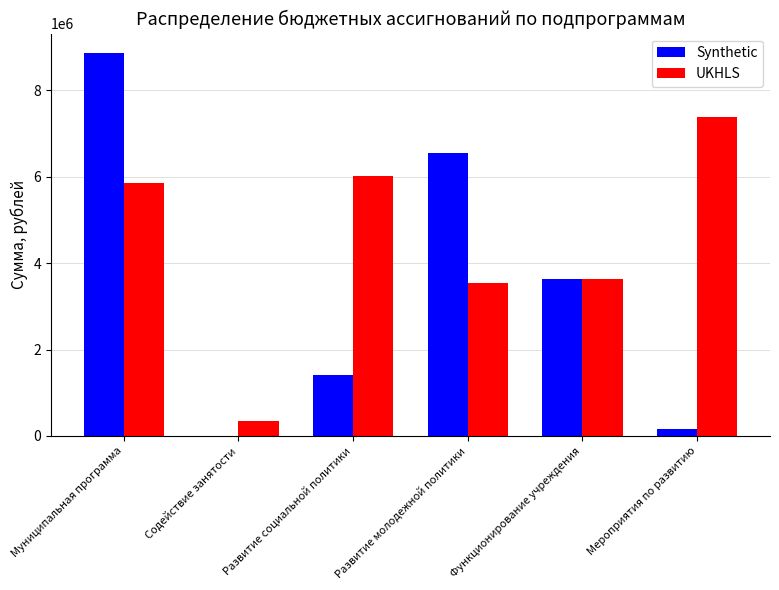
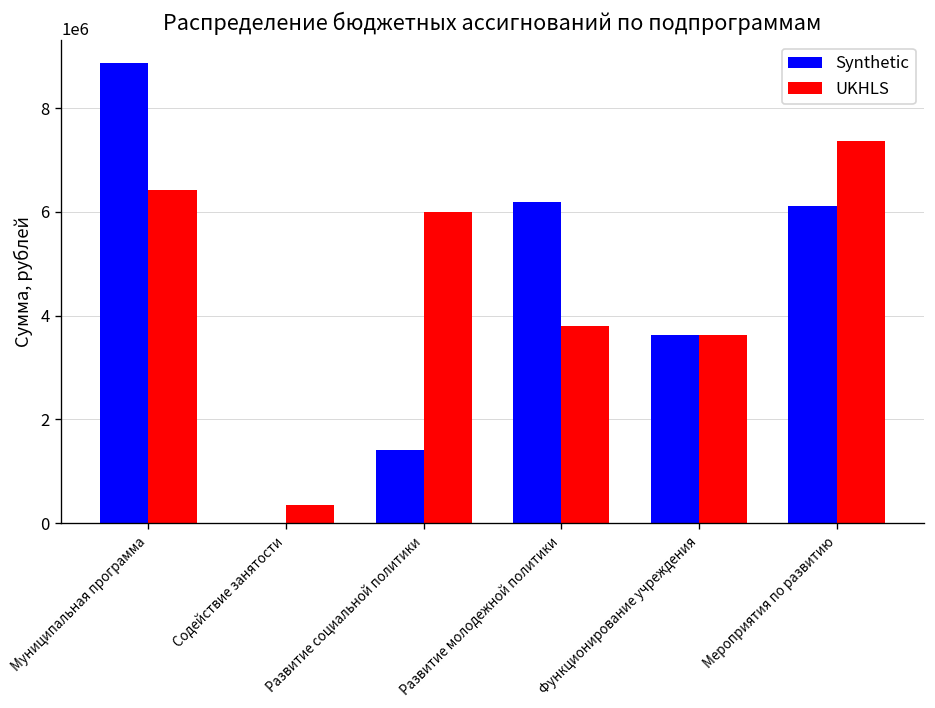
UKHLS, Муниципальная программа: 5800000 -> 6400000
Synthetic, Развитие молодежной политики: 6600000 -> 6200000
UKHLS, Развитие молодежной политики: 3500000 -> 3800000
Synthetic, Мероприятия по развитию: 200000 -> 6100000
